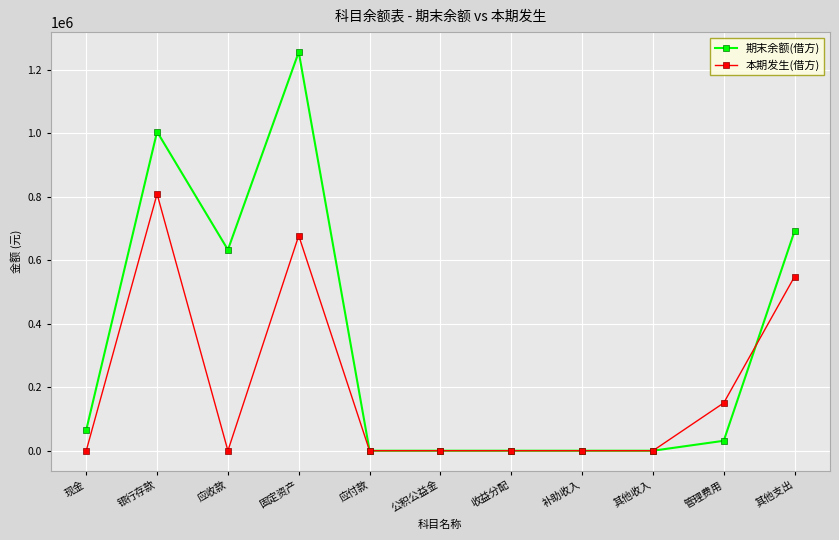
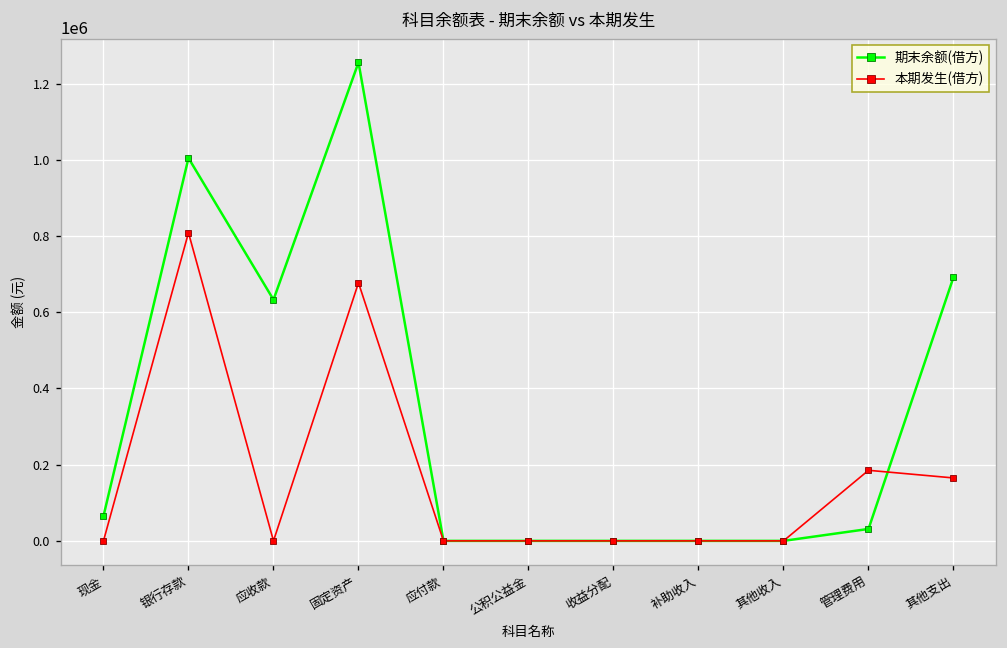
本期发生(借方), 管理费用: 150000 -> 190000
本期发生(借方), 其他支出: 550000 -> 170000
